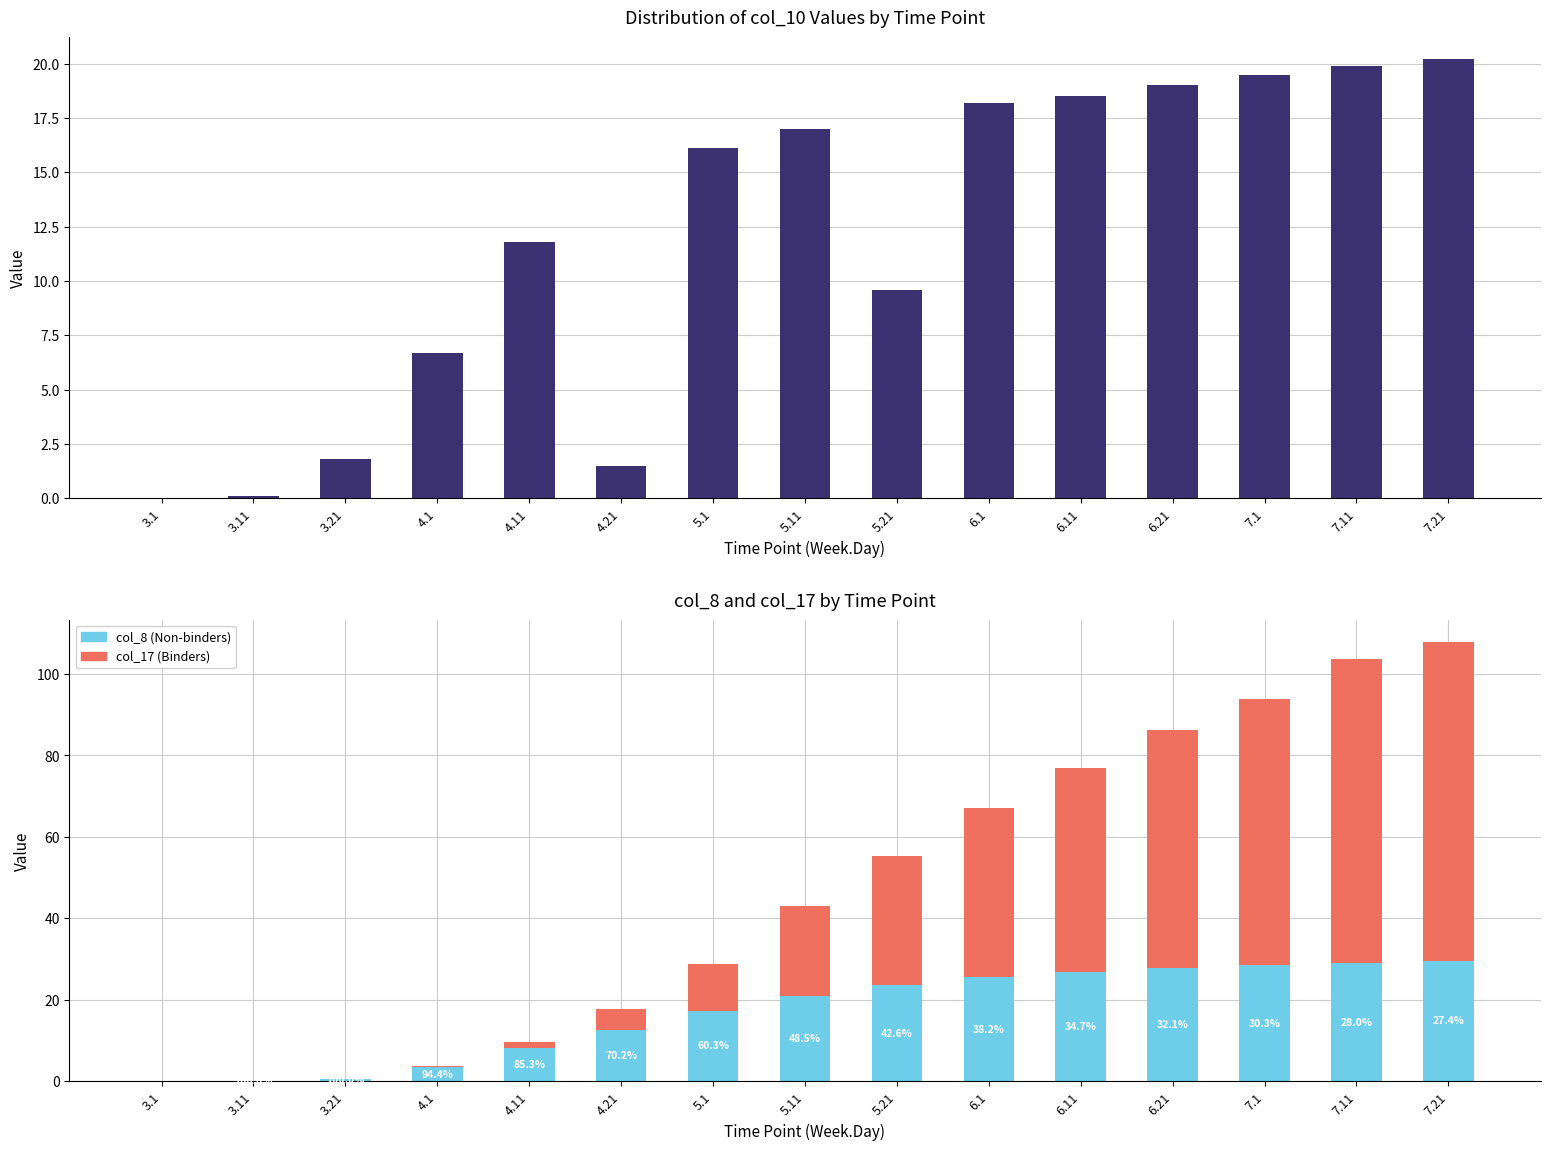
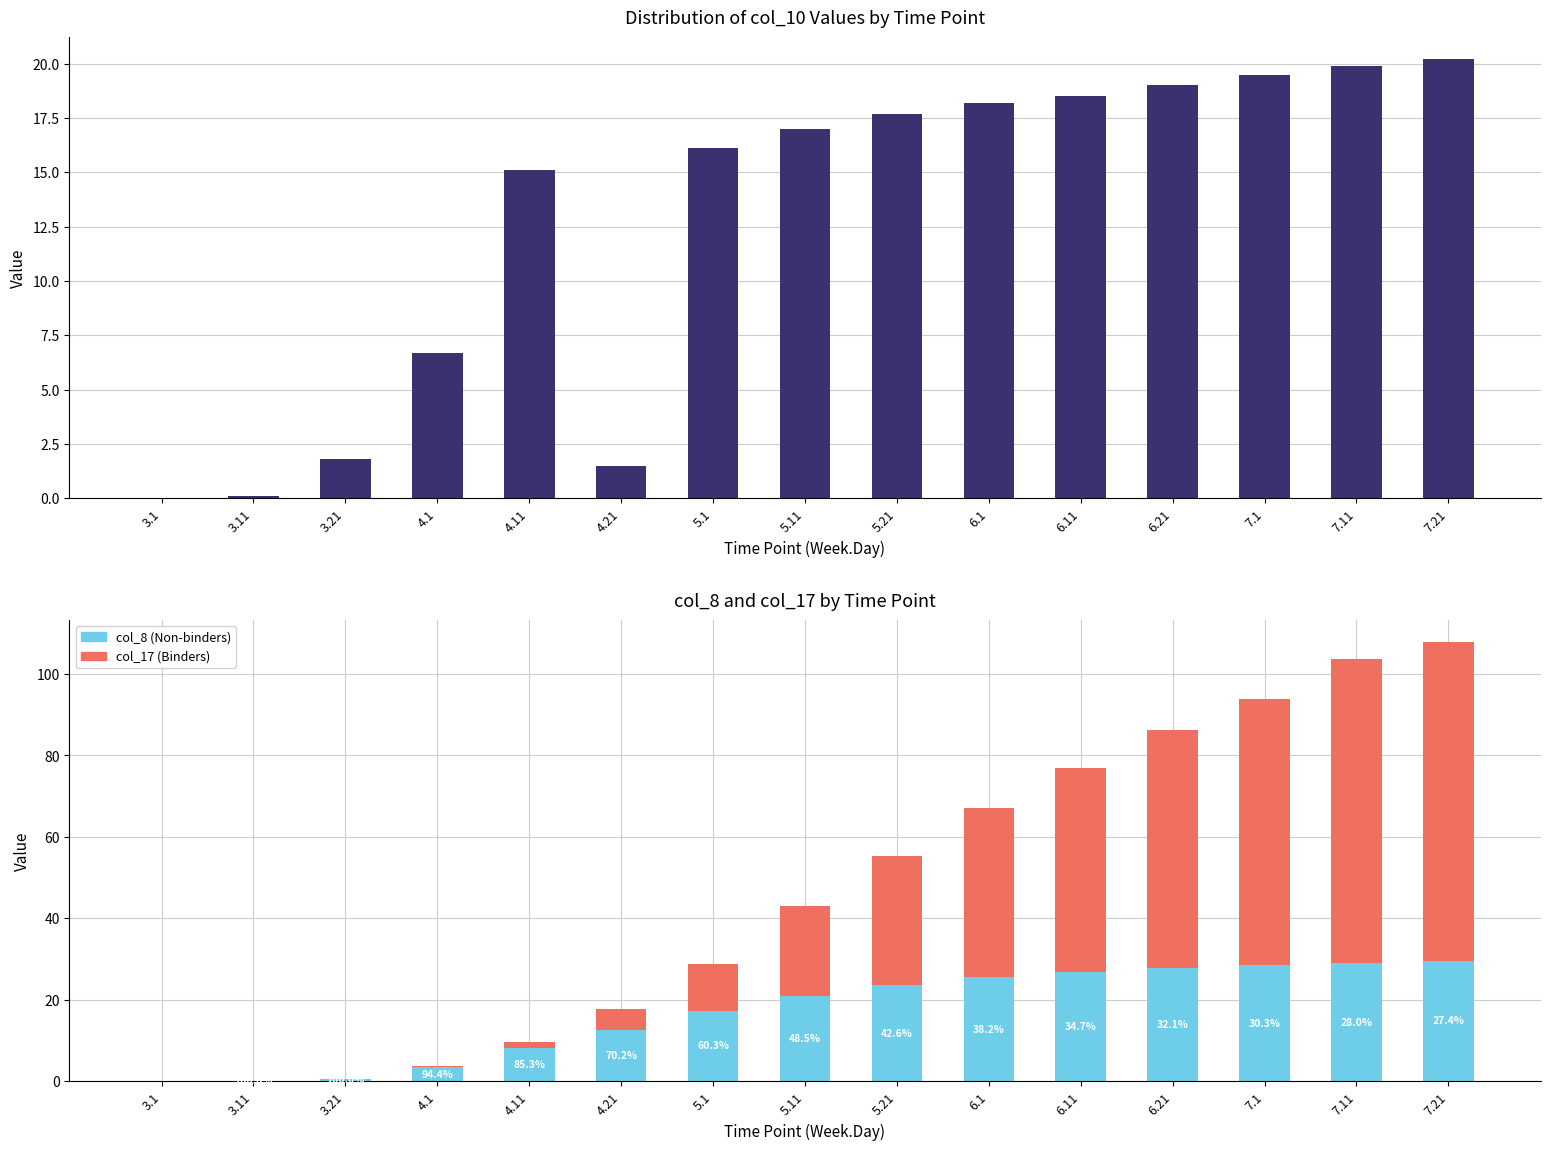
Distribution of col_10 Values by Time Point, 4.11: 11.8 -> 15.1
Distribution of col_10 Values by Time Point, 5.21: 9.6 -> 17.7
